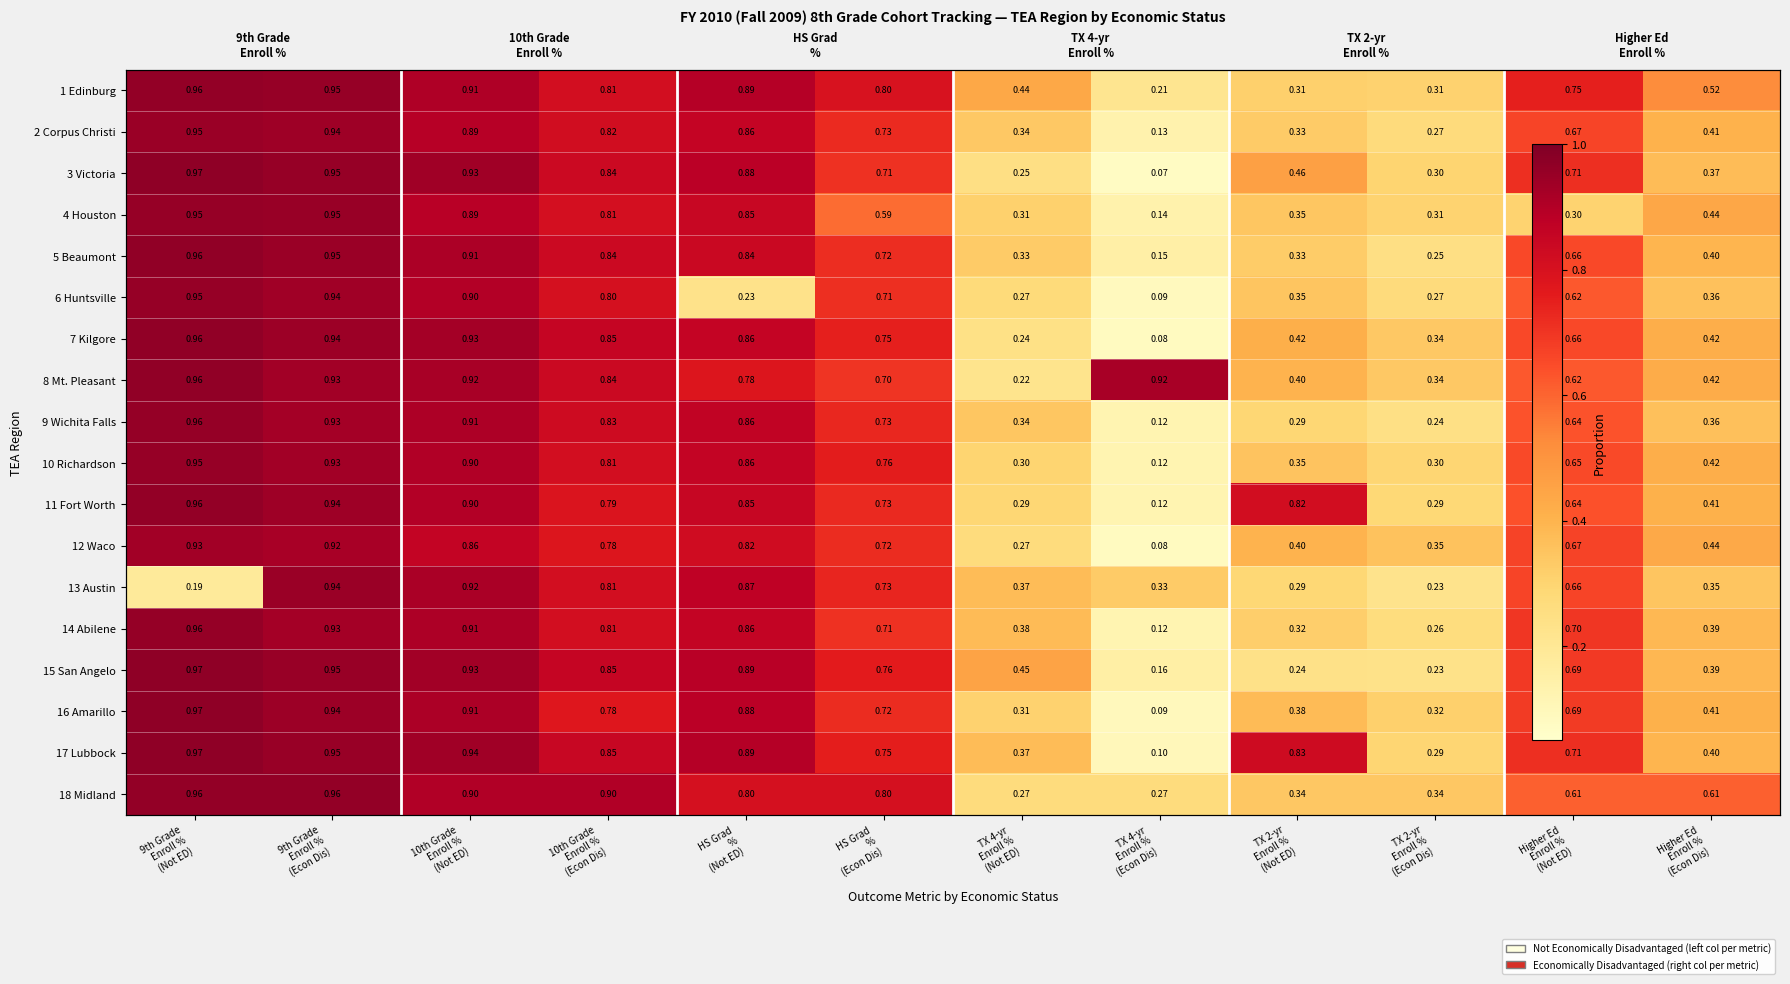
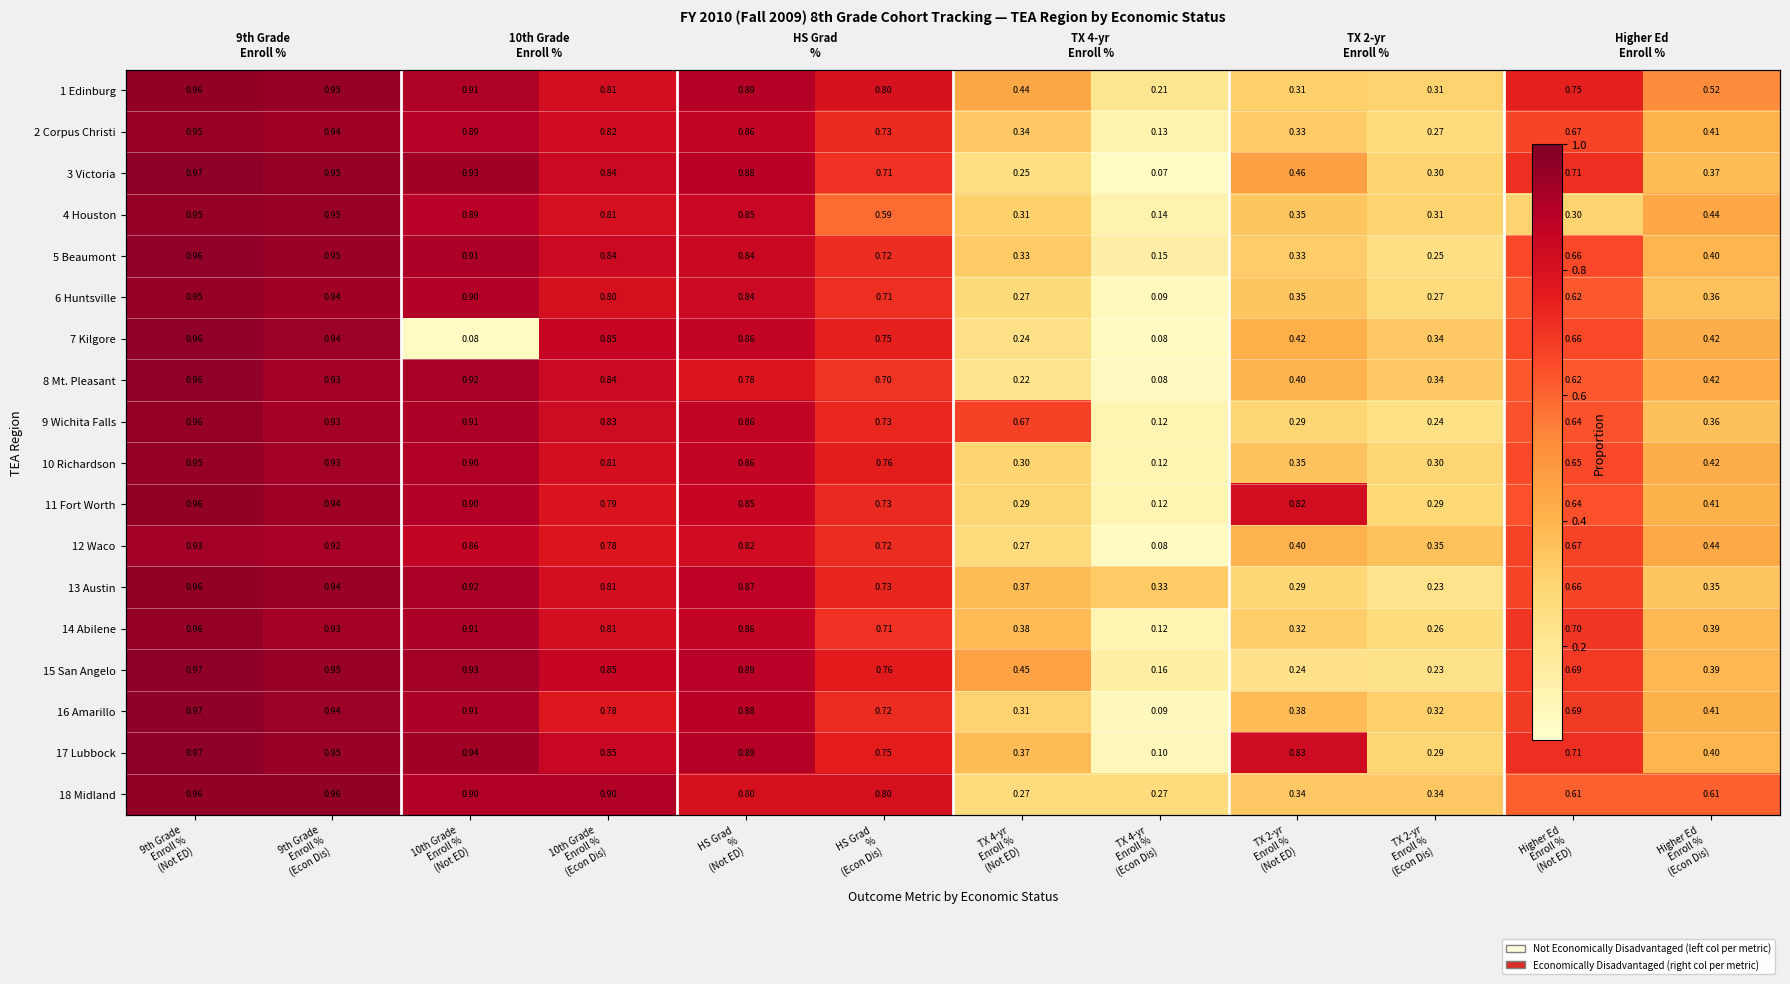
6 Huntsville, HS Grad % (Not ED): 0.23 -> 0.84
7 Kilgore, 10th Grade Enroll % (Not ED): 0.93 -> 0.08
8 Mt. Pleasant, TX 4-yr Enroll % (Econ Dis): 0.92 -> 0.08
9 Wichita Falls, TX 4-yr Enroll % (Not ED): 0.34 -> 0.67
13 Austin, 9th Grade Enroll % (Not ED): 0.19 -> 0.96
